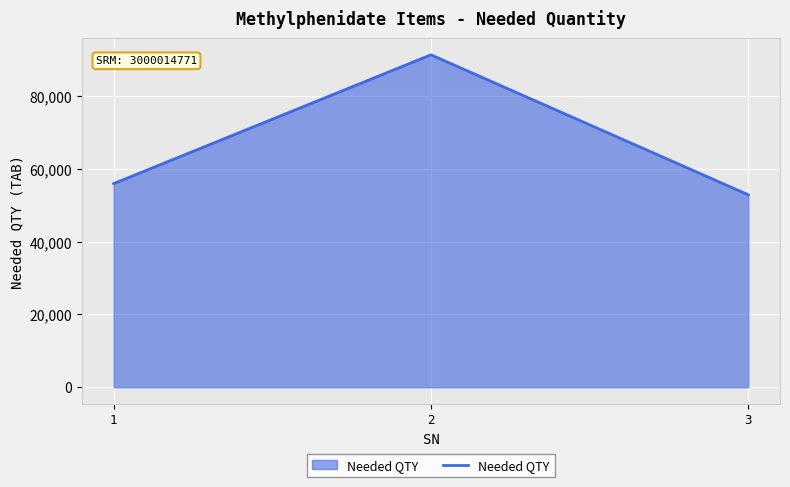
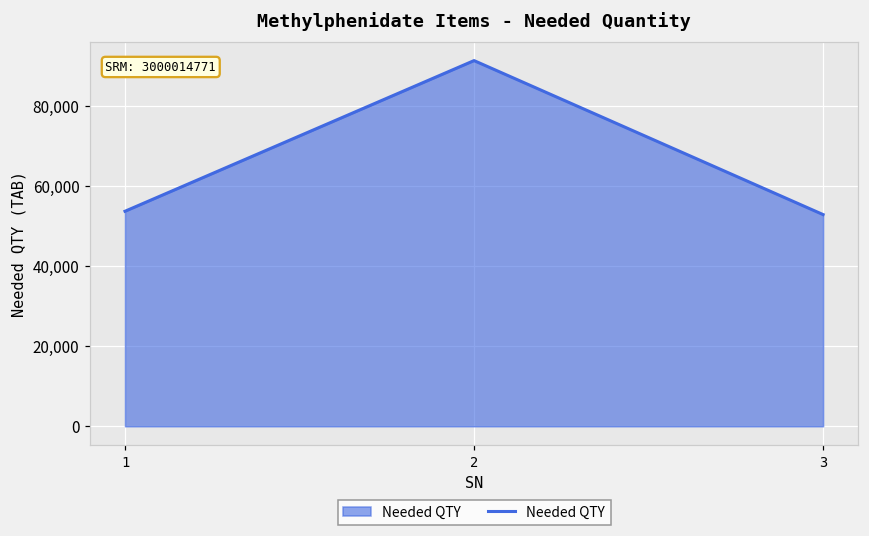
1: 56,000 -> 54,000
